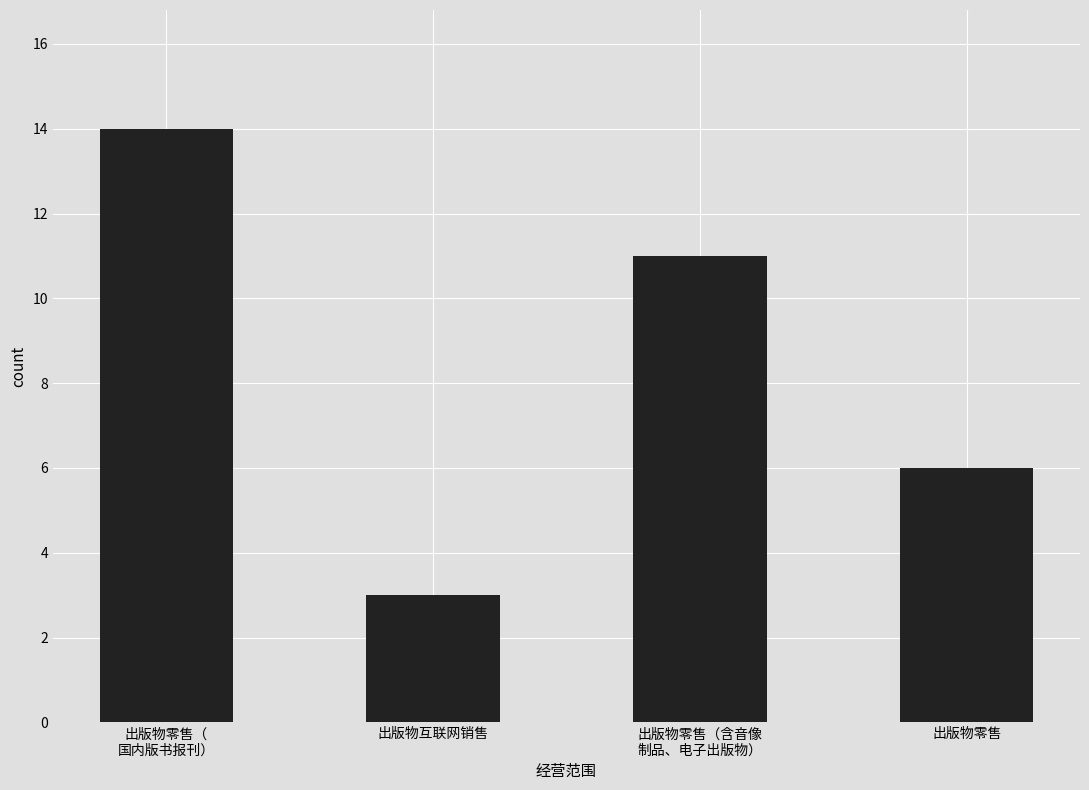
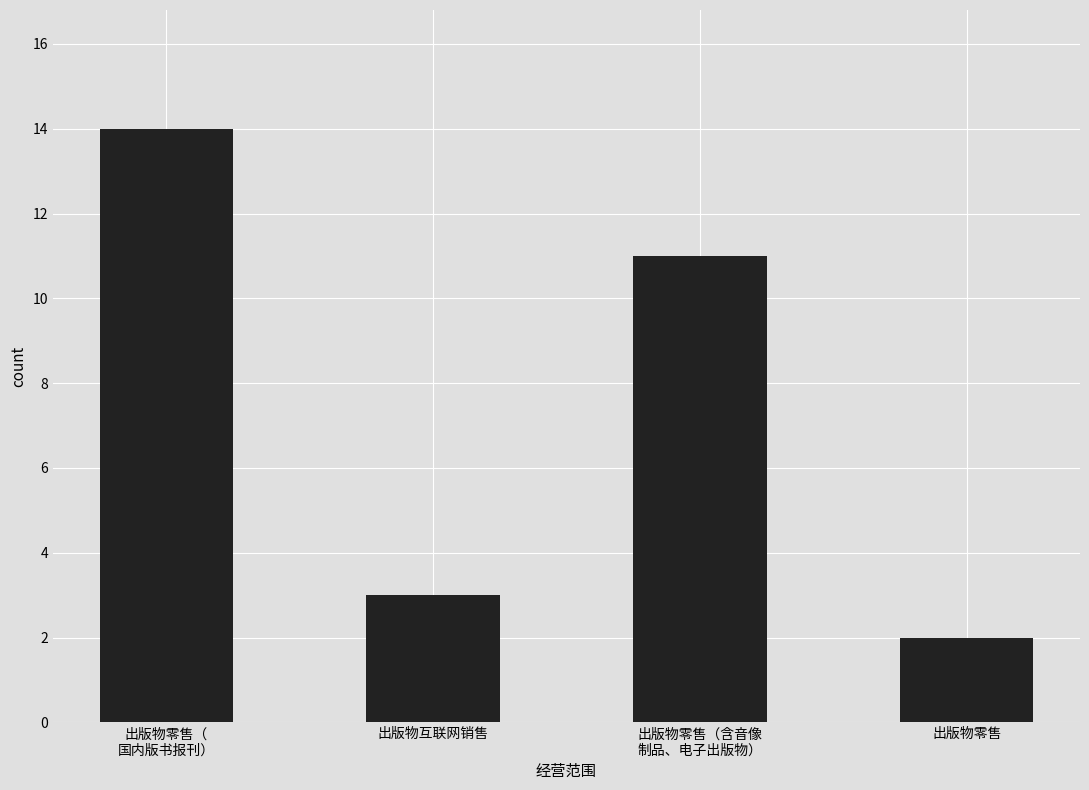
出版物零售: 6 -> 2
